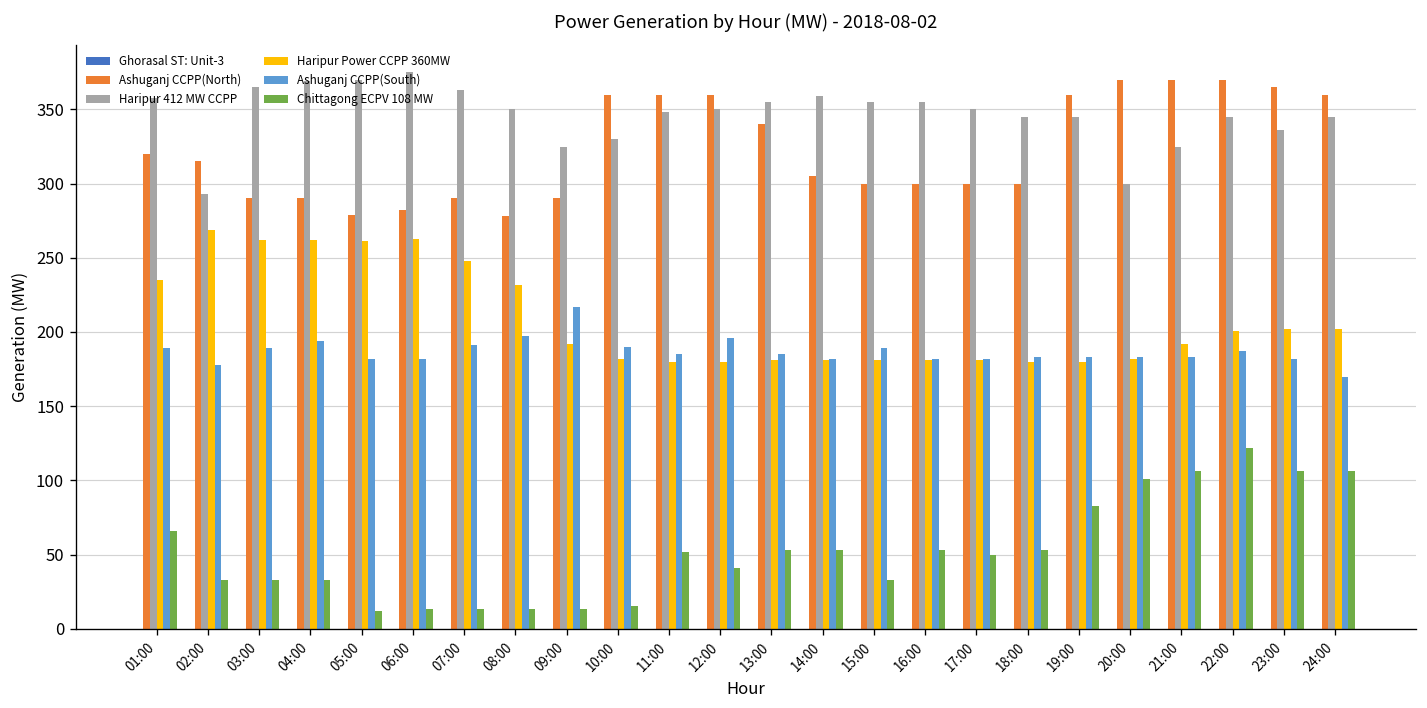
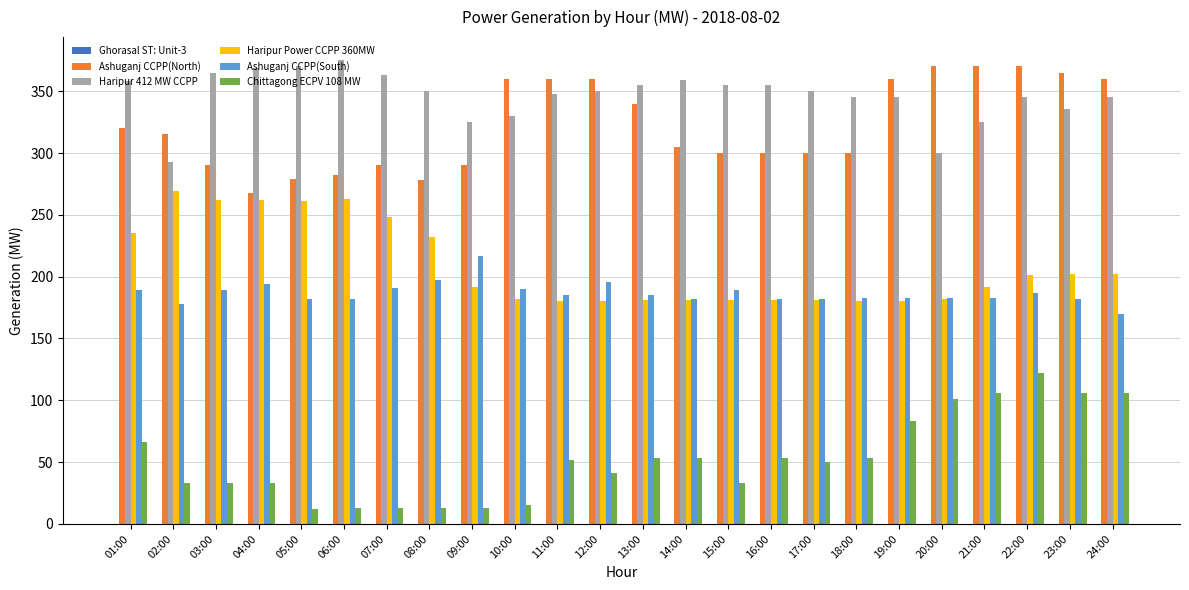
Ashuganj CCPP(North), 04:00: 290 -> 268
